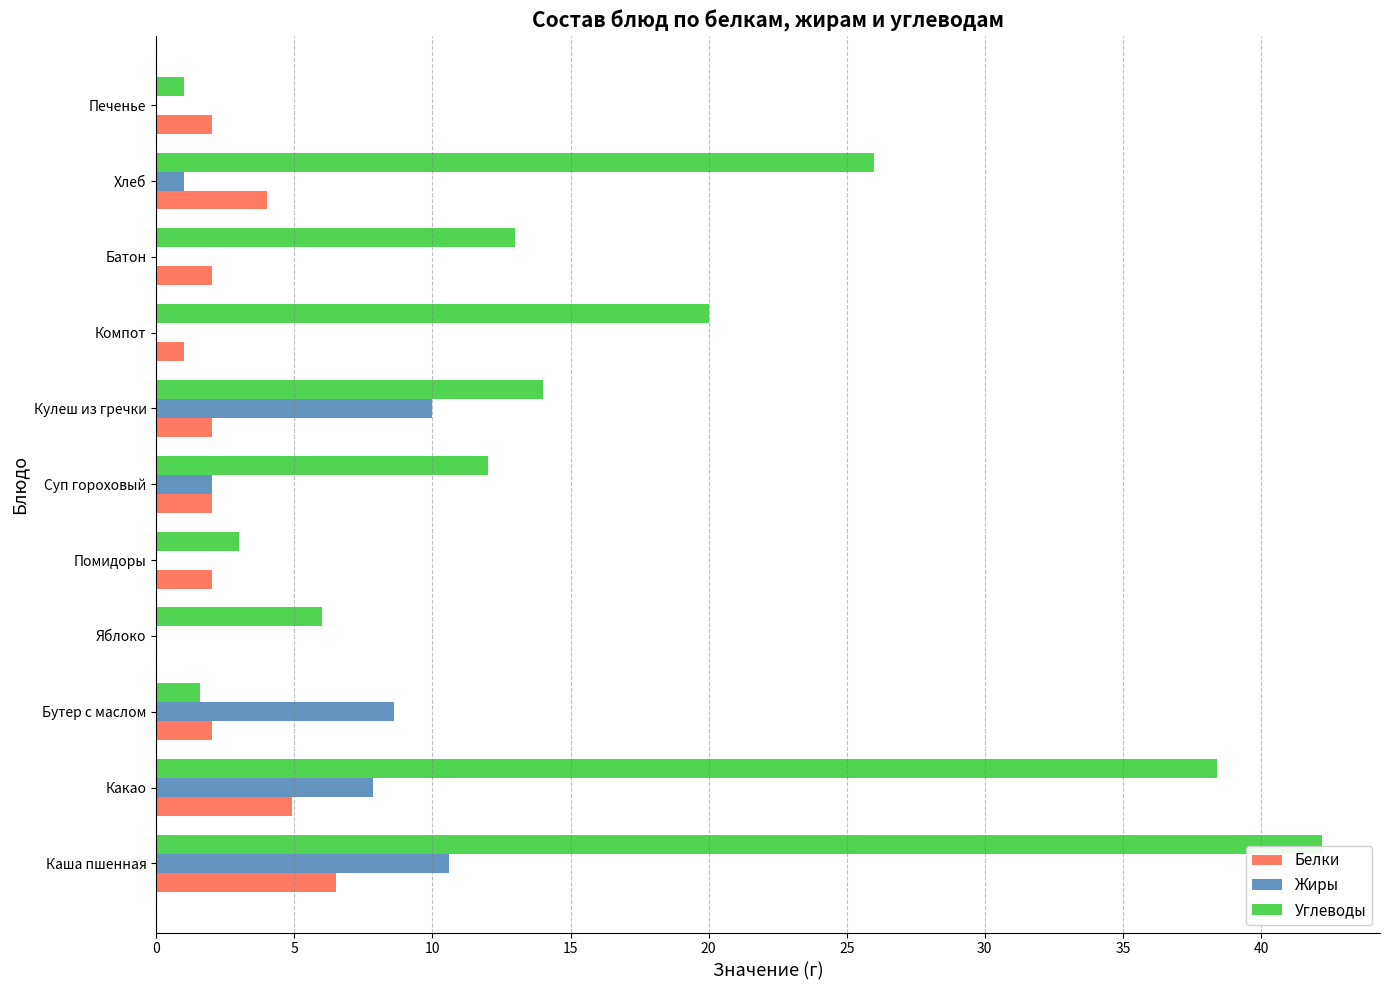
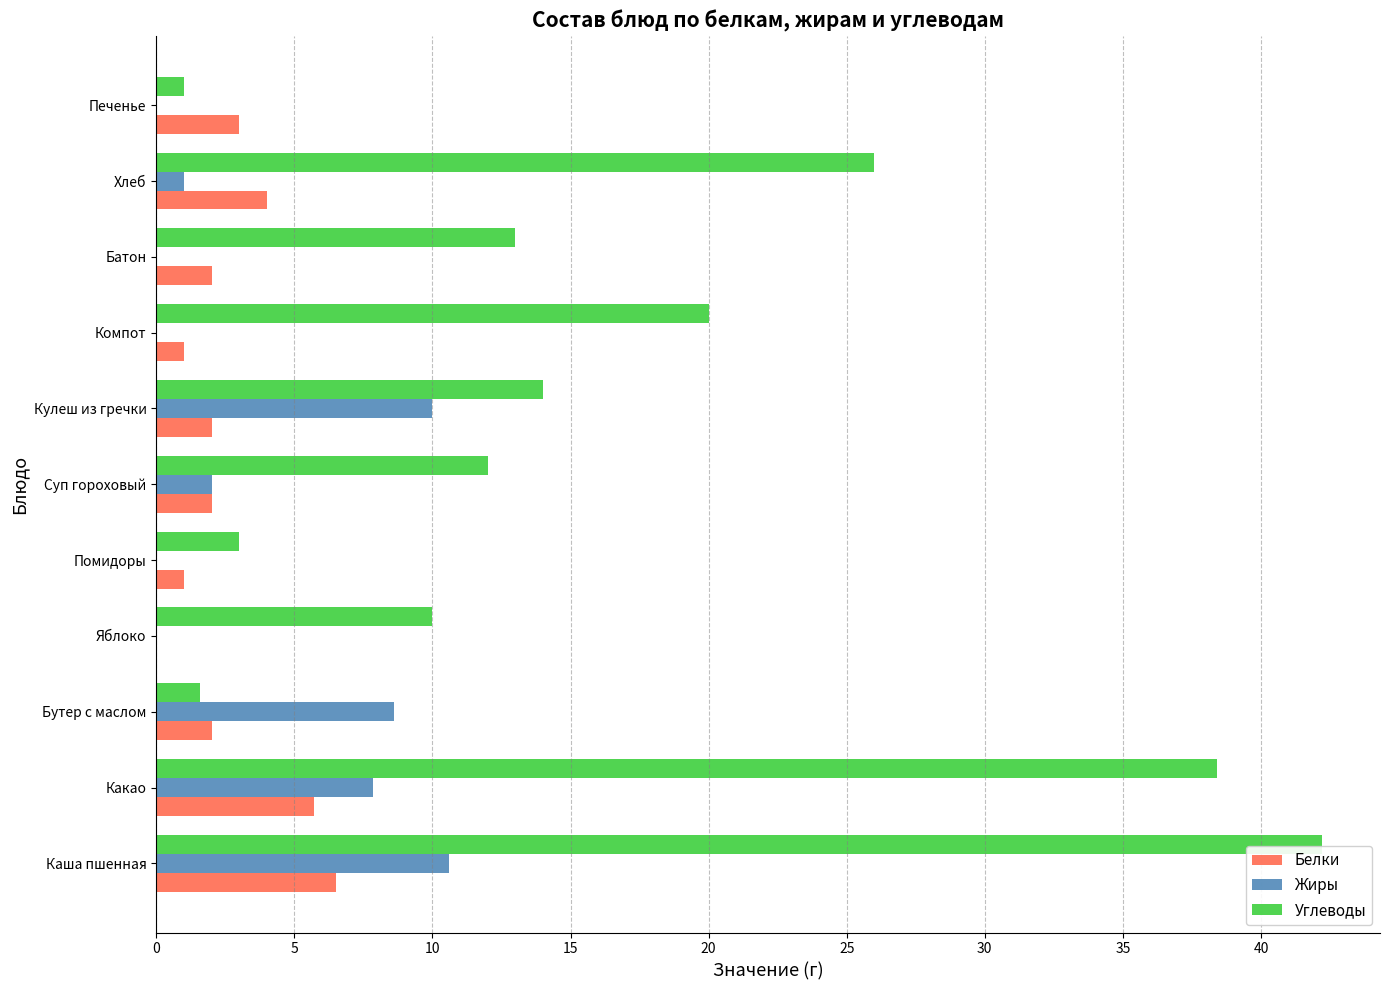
Белки, Печенье: 2 -> 3
Белки, Помидоры: 2 -> 1
Углеводы, Яблоко: 6 -> 10
Белки, Какао: 4.9 -> 5.7
